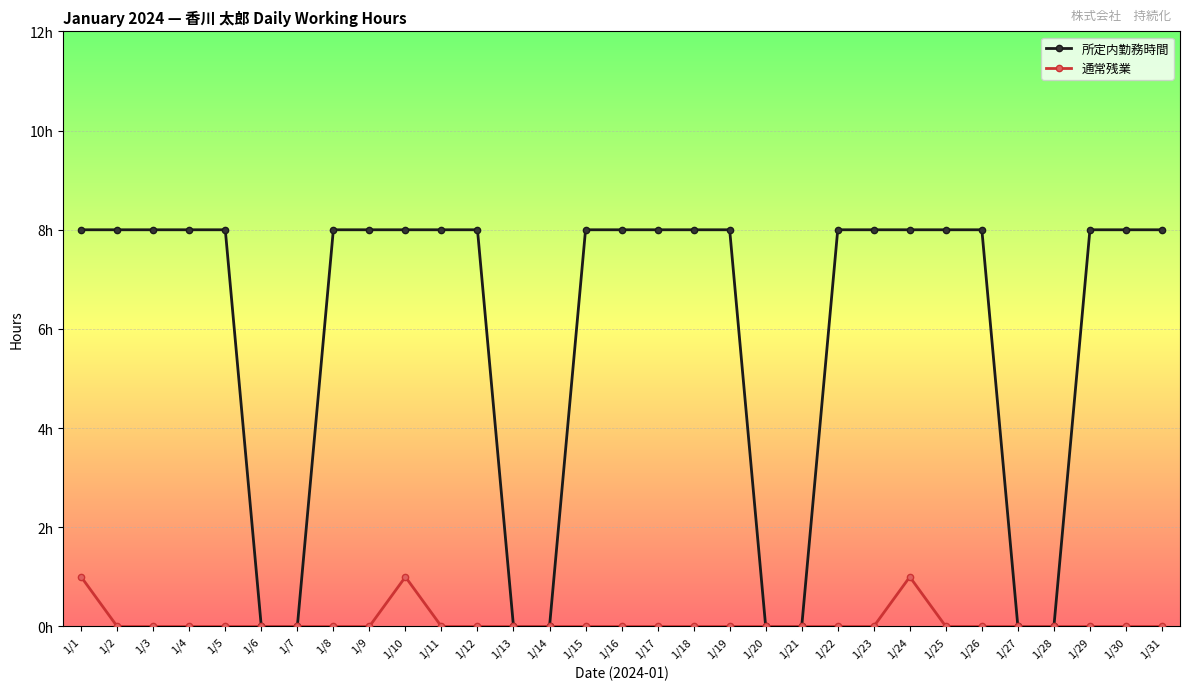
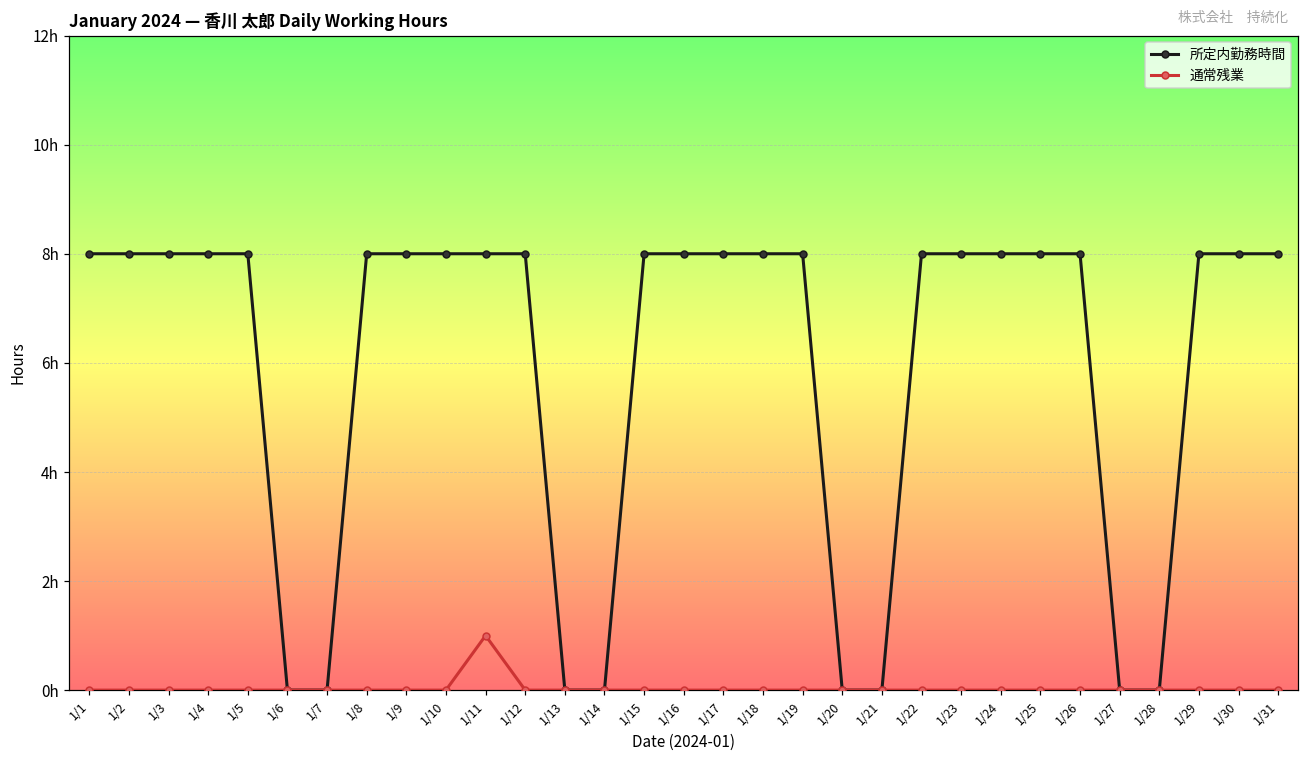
通常残業, 1/1: 1h -> 0h
通常残業, 1/10: 1h -> 0h
通常残業, 1/11: 0h -> 1h
通常残業, 1/24: 1h -> 0h
